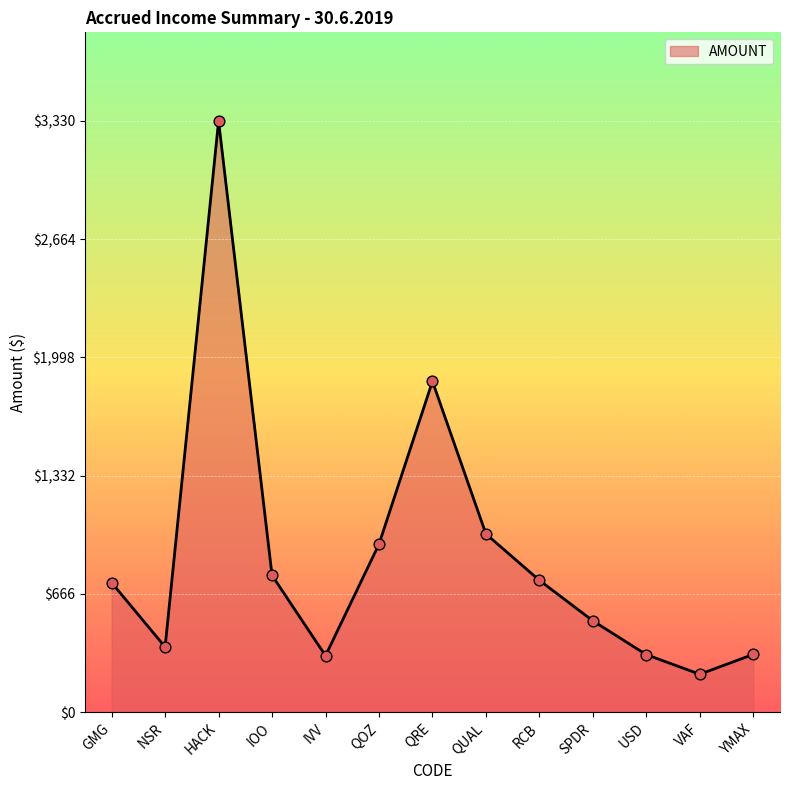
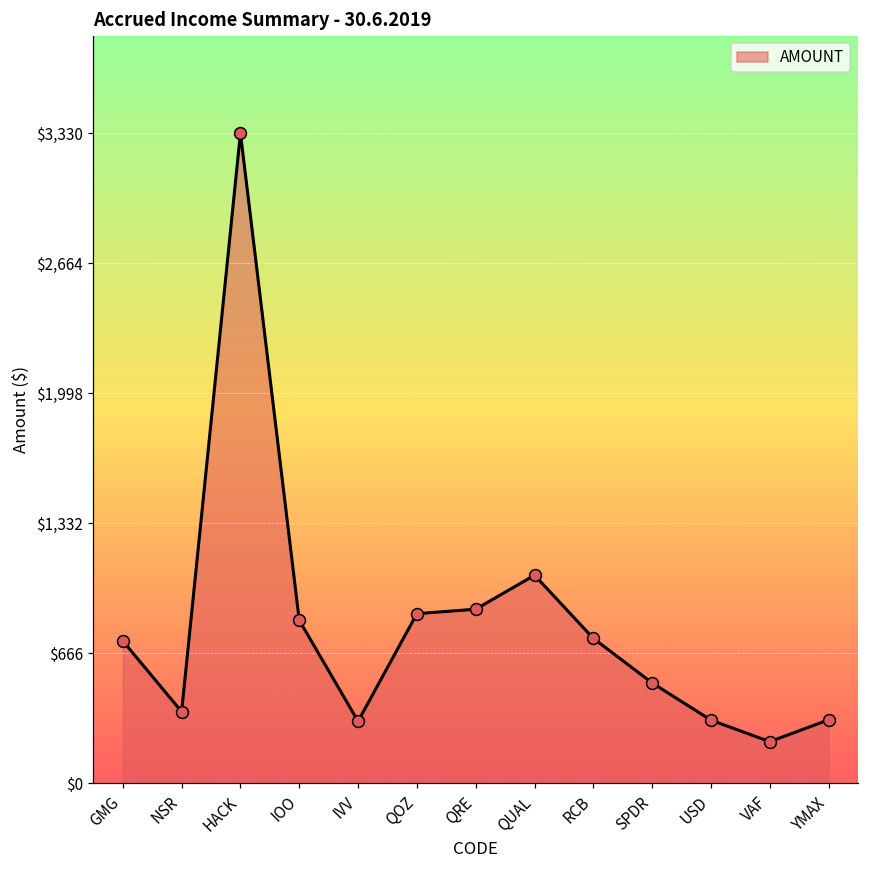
IOO: $770 -> $840
QOZ: $950 -> $870
QRE: $1,860 -> $890
QUAL: $1,000 -> $1,070
